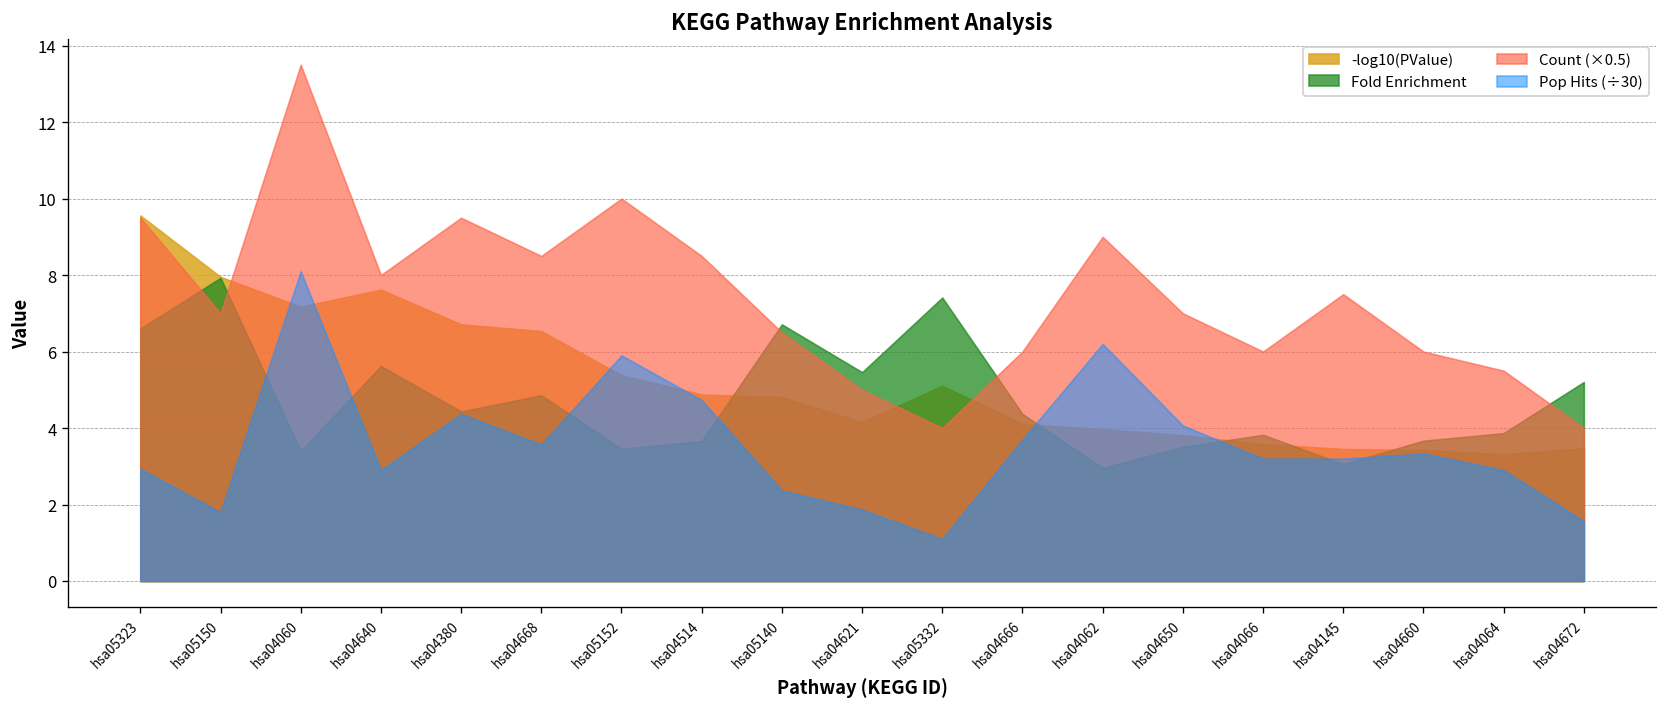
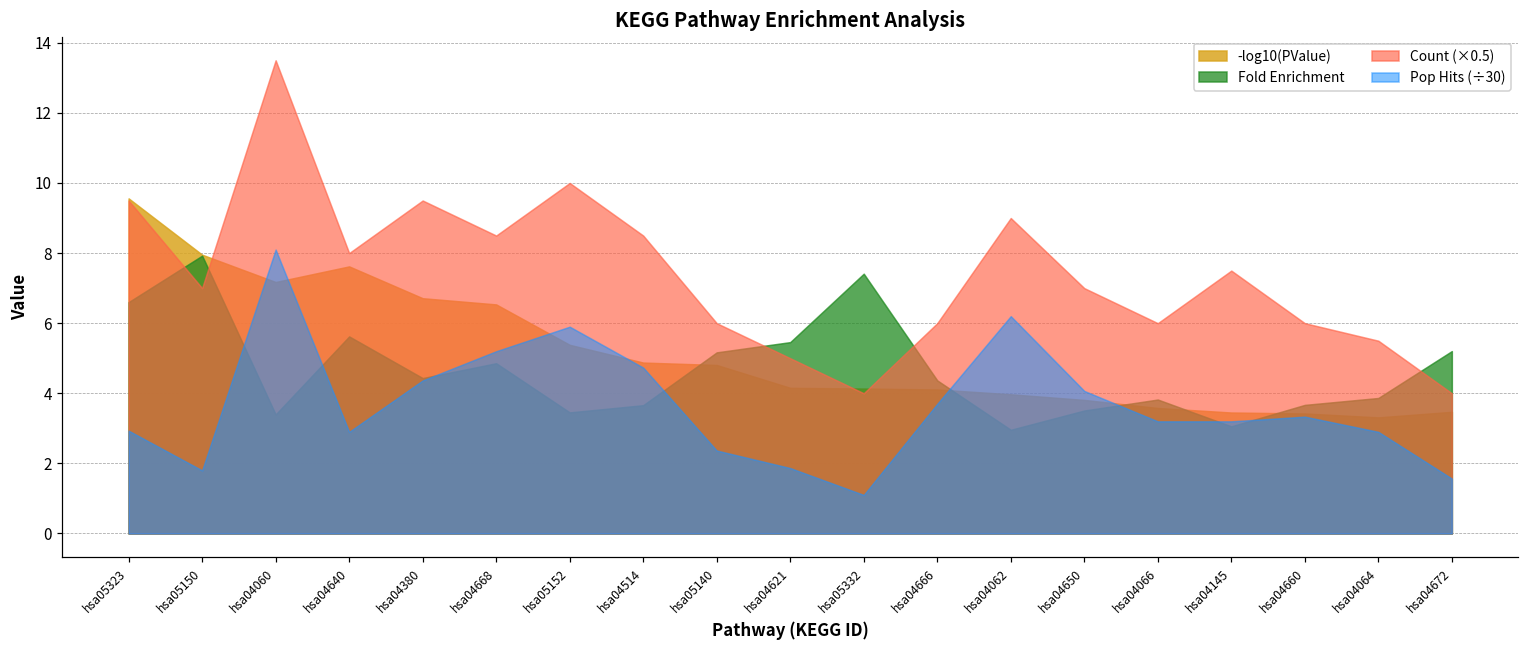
Pop Hits (÷30), hsa04668: 3.6 -> 5.2
Fold Enrichment, hsa05140: 6.7 -> 5.2
Count (×0.5), hsa05140: 6.5 -> 6.0
-log10(PValue), hsa05332: 5.1 -> 4.1
